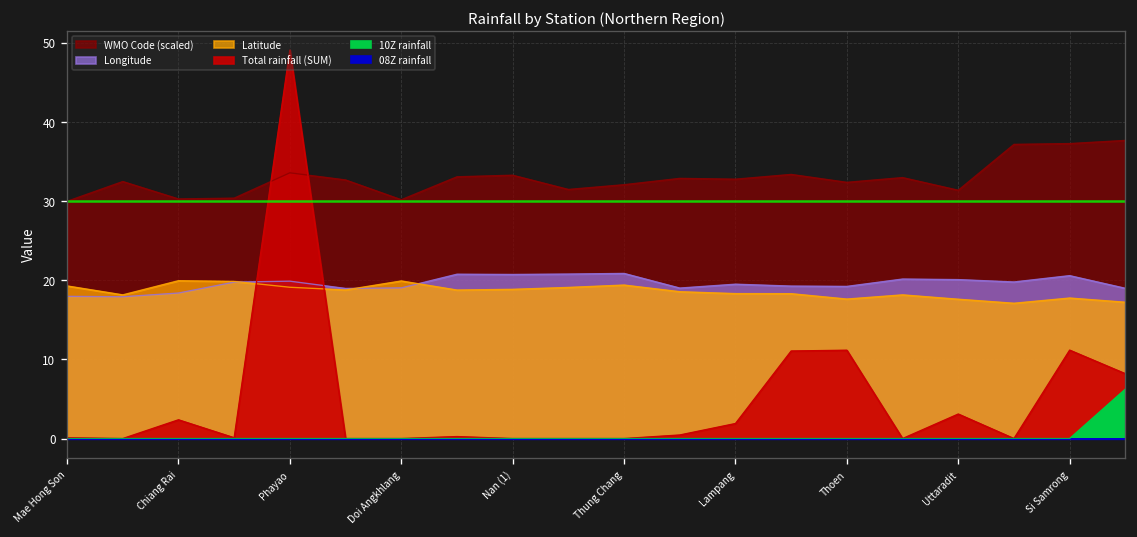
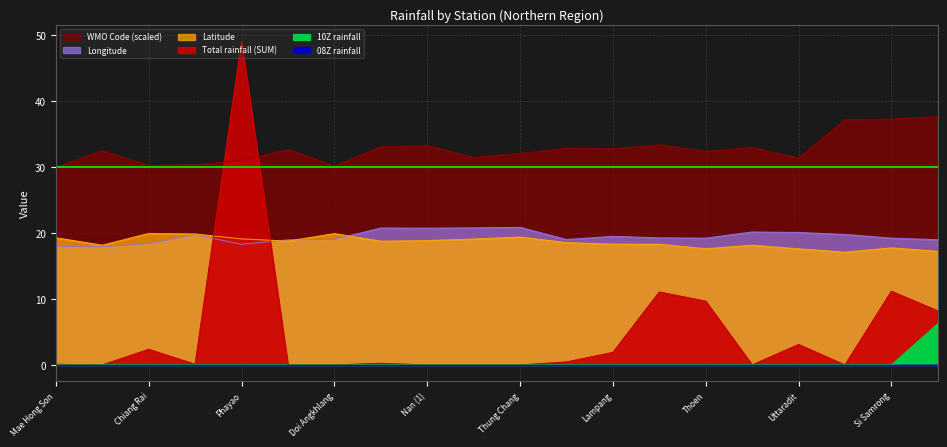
WMO Code (scaled), Phayao: 34 -> 31
Longitude, Phayao: 20 -> 18
Total rainfall (SUM), Thoen: 11 -> 10
Longitude, Si Samrong: 21 -> 19
